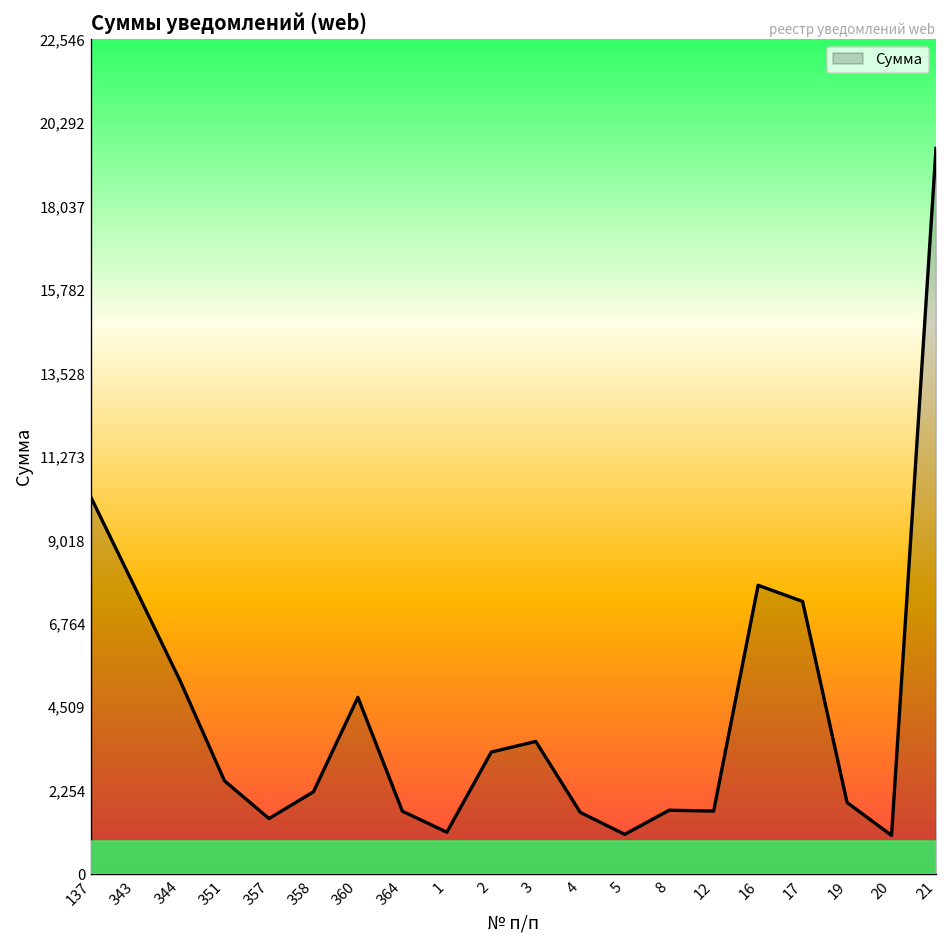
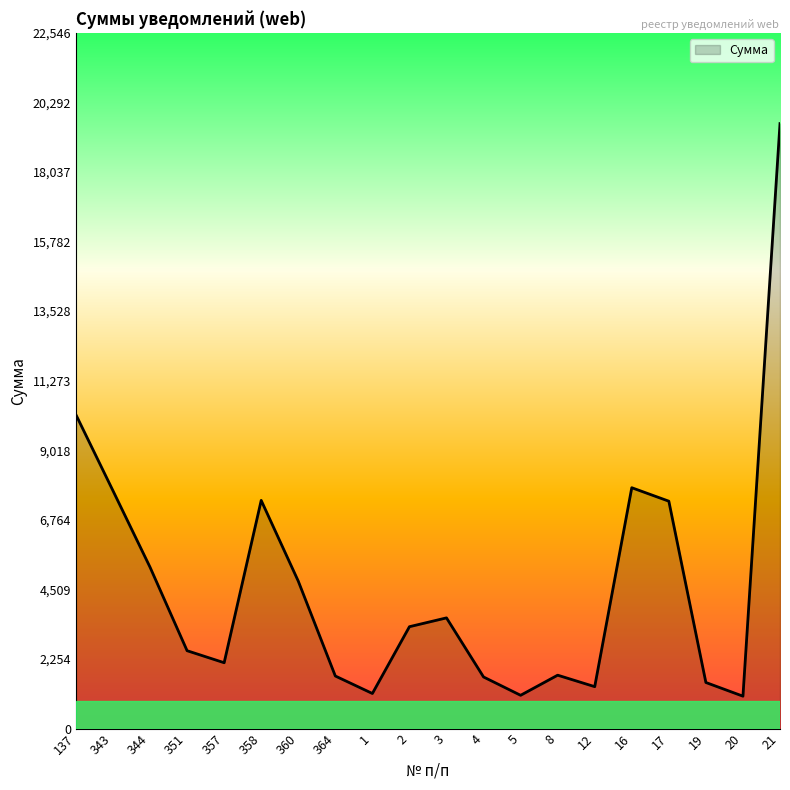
357: 1,500 -> 2,100
358: 2,200 -> 7,400
12: 1,700 -> 1,400
19: 1,900 -> 1,500
